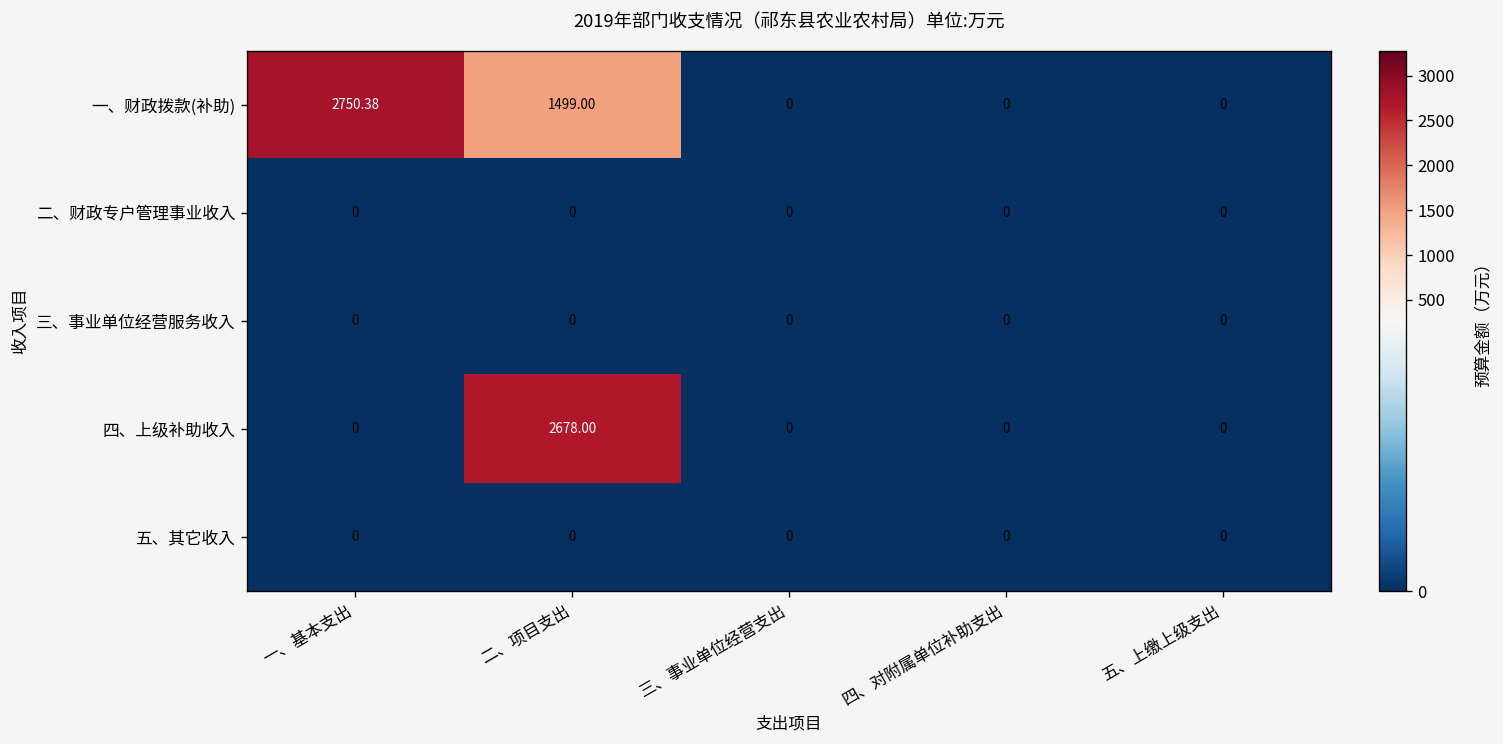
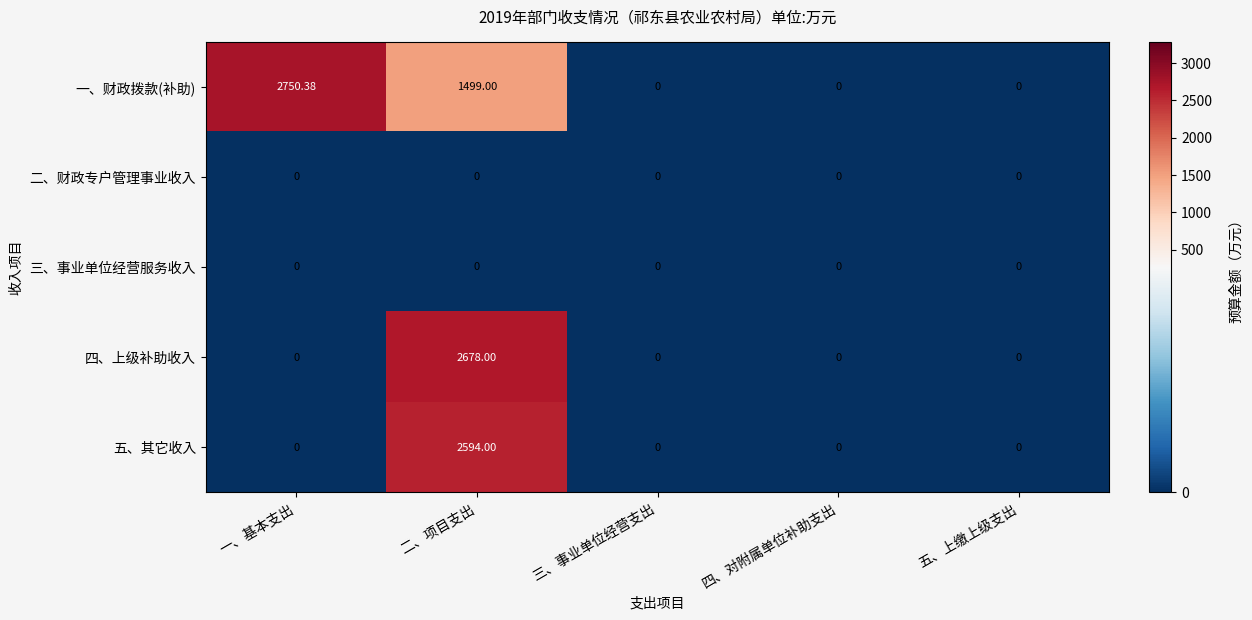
五、其它收入, 二、项目支出: 0 -> 2594.00
